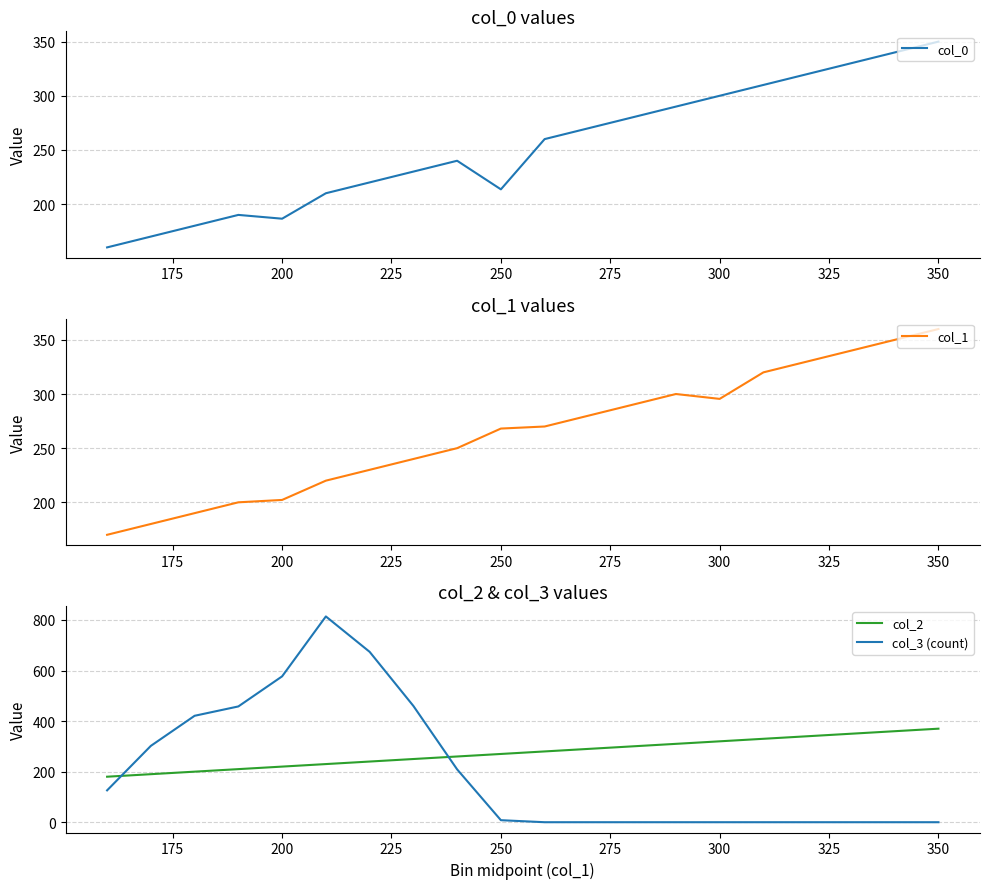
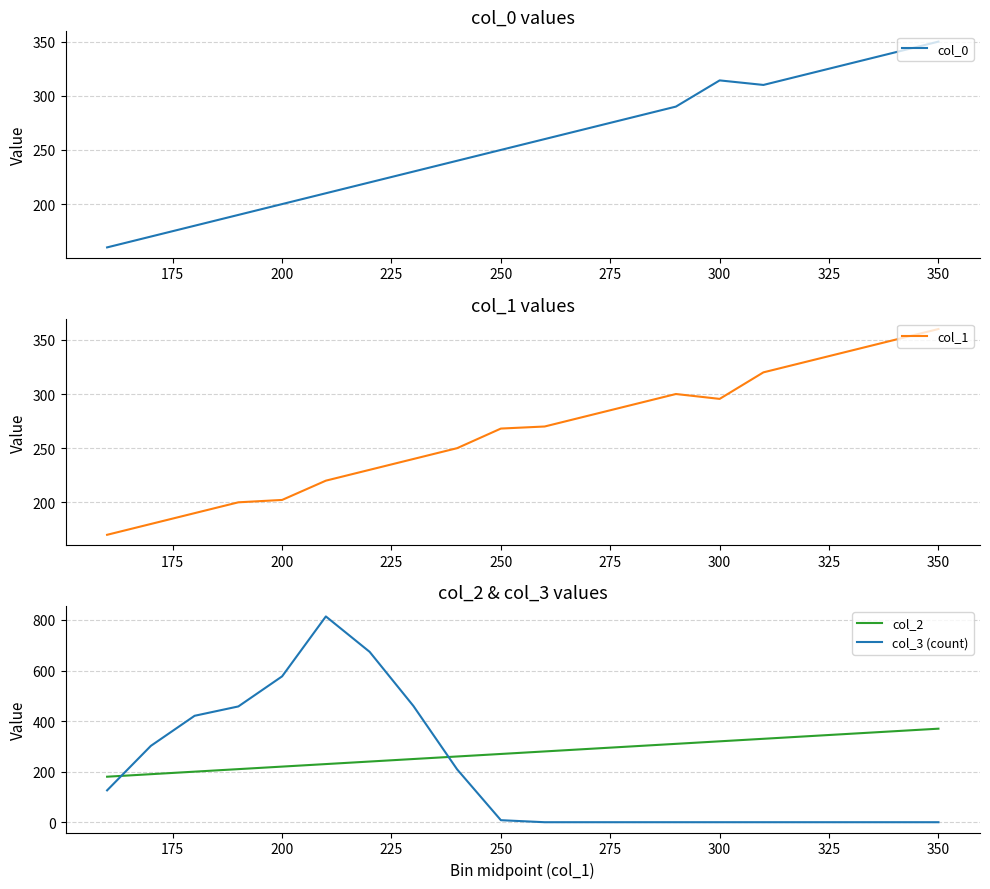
col_0 values, 200: 187 -> 200
col_0 values, 250: 214 -> 250
col_0 values, 300: 300 -> 314
